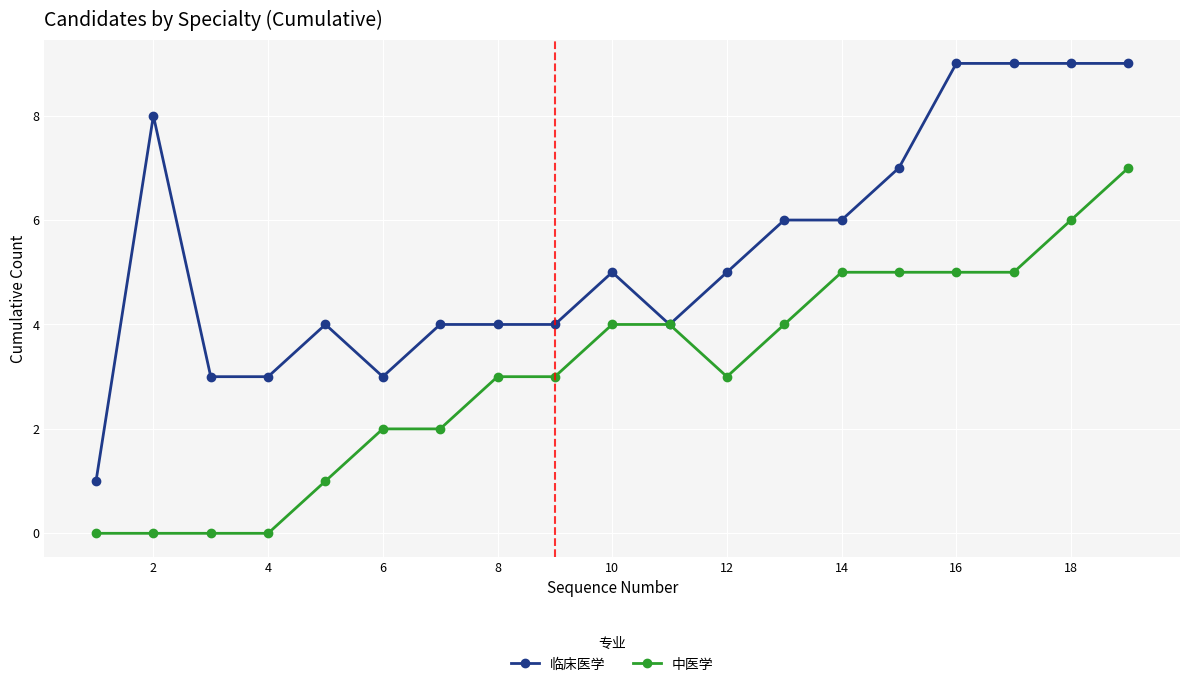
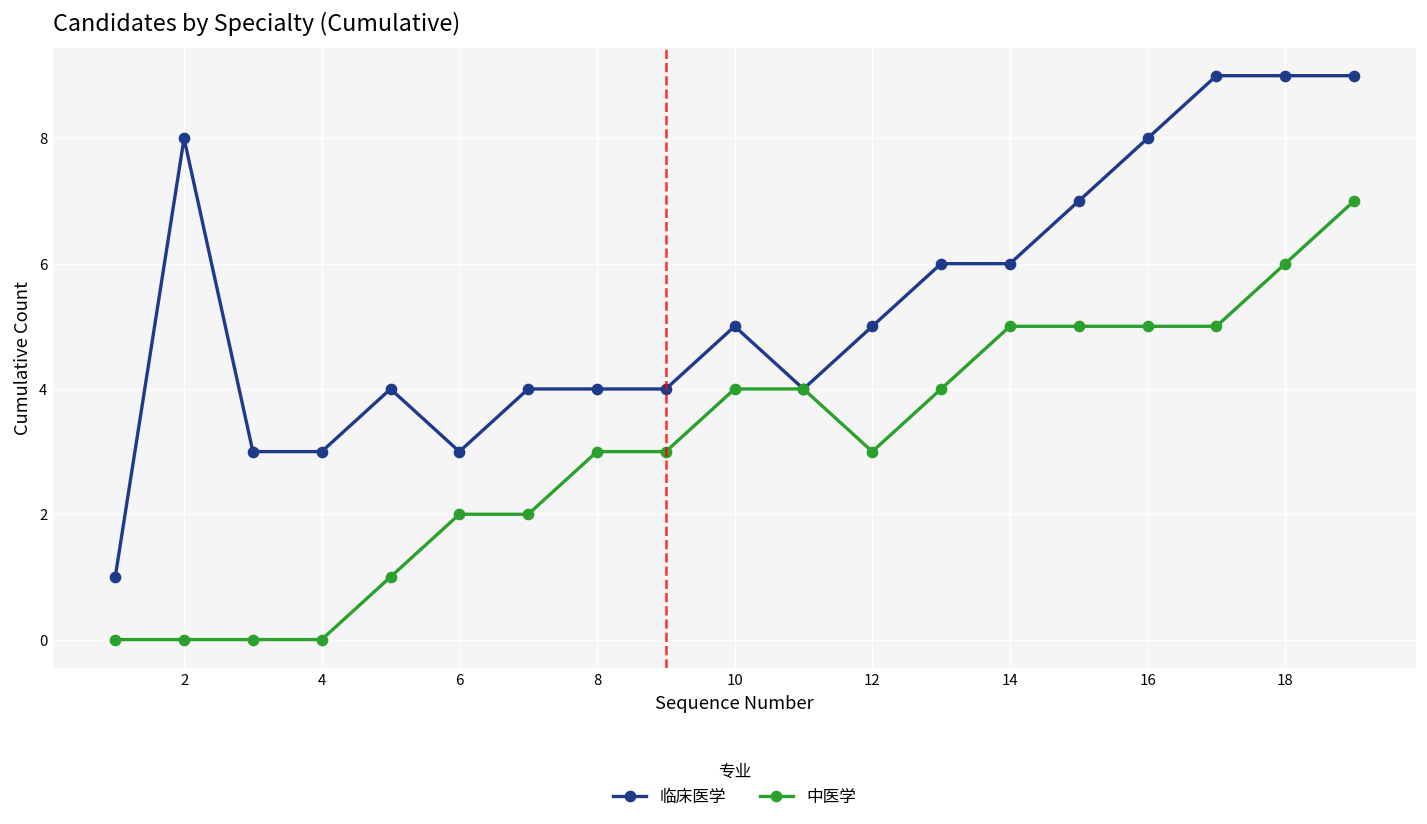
临床医学, 16: 9 -> 8
